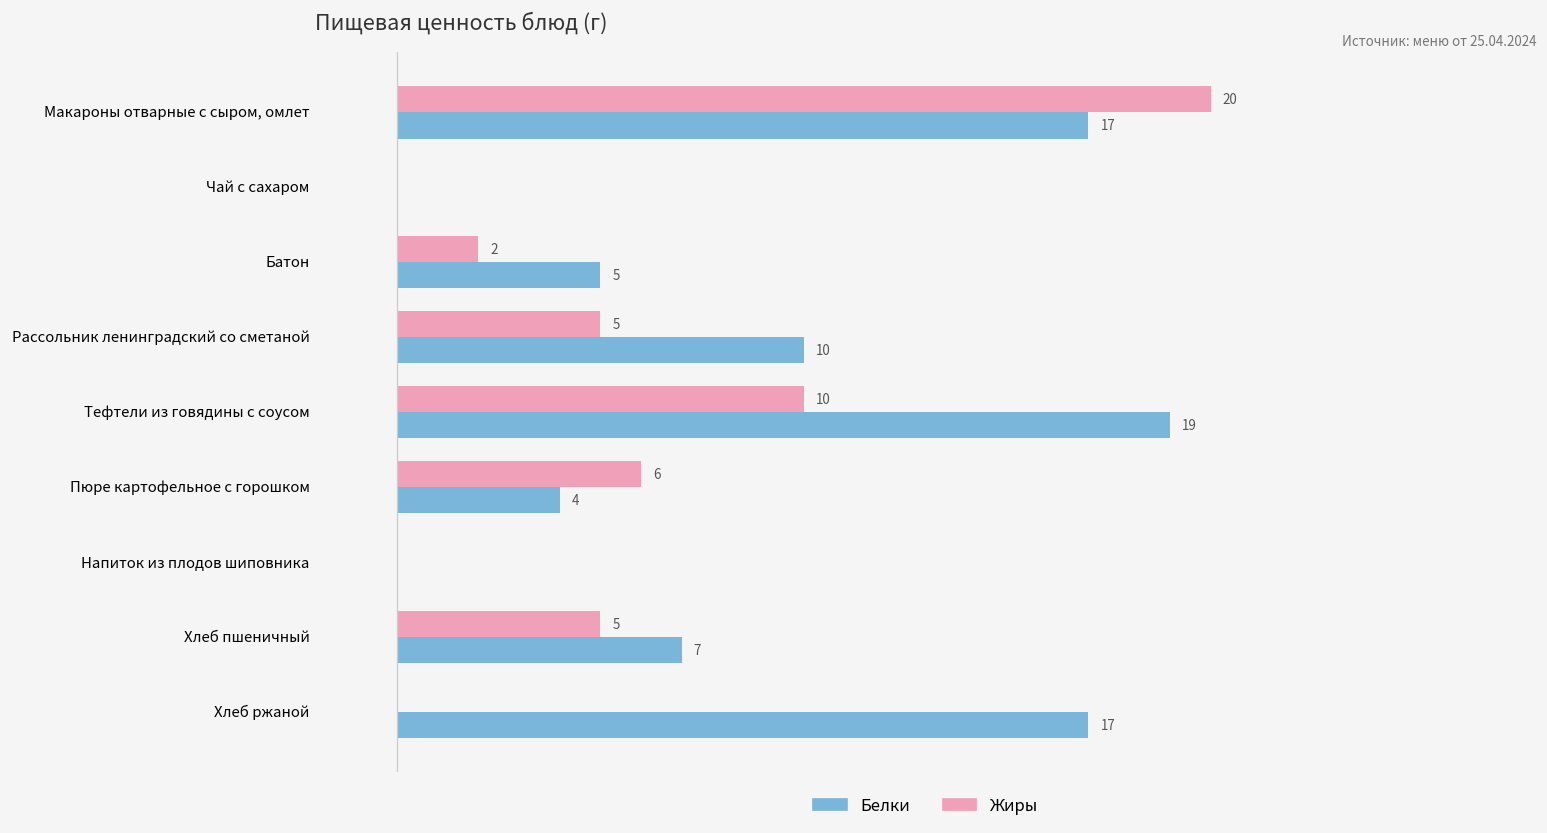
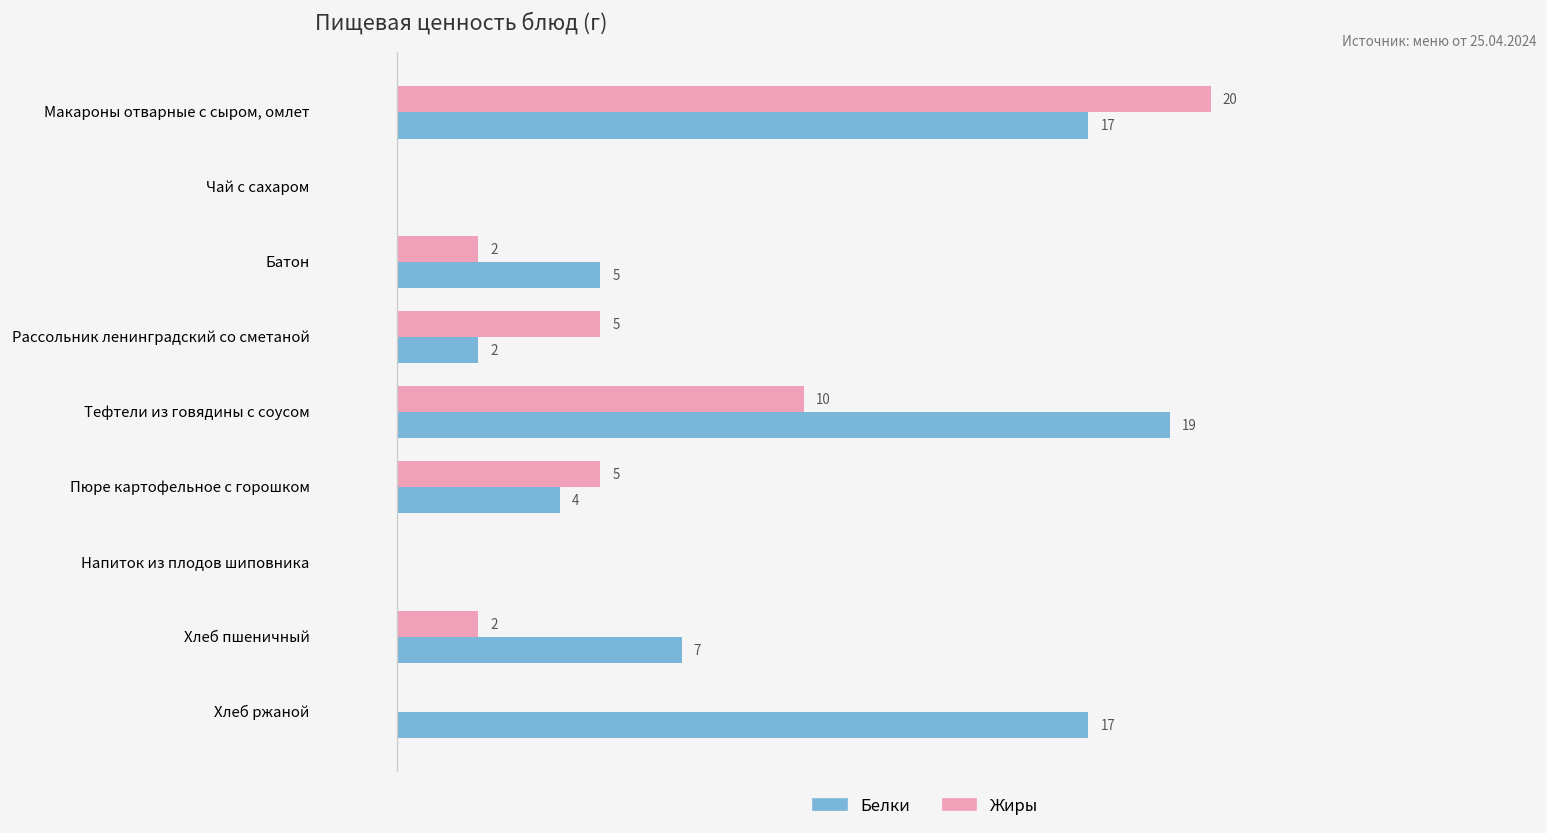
Белки, Рассольник ленинградский со сметаной: 10 -> 2
Жиры, Пюре картофельное с горошком: 6 -> 5
Жиры, Хлеб пшеничный: 5 -> 2
